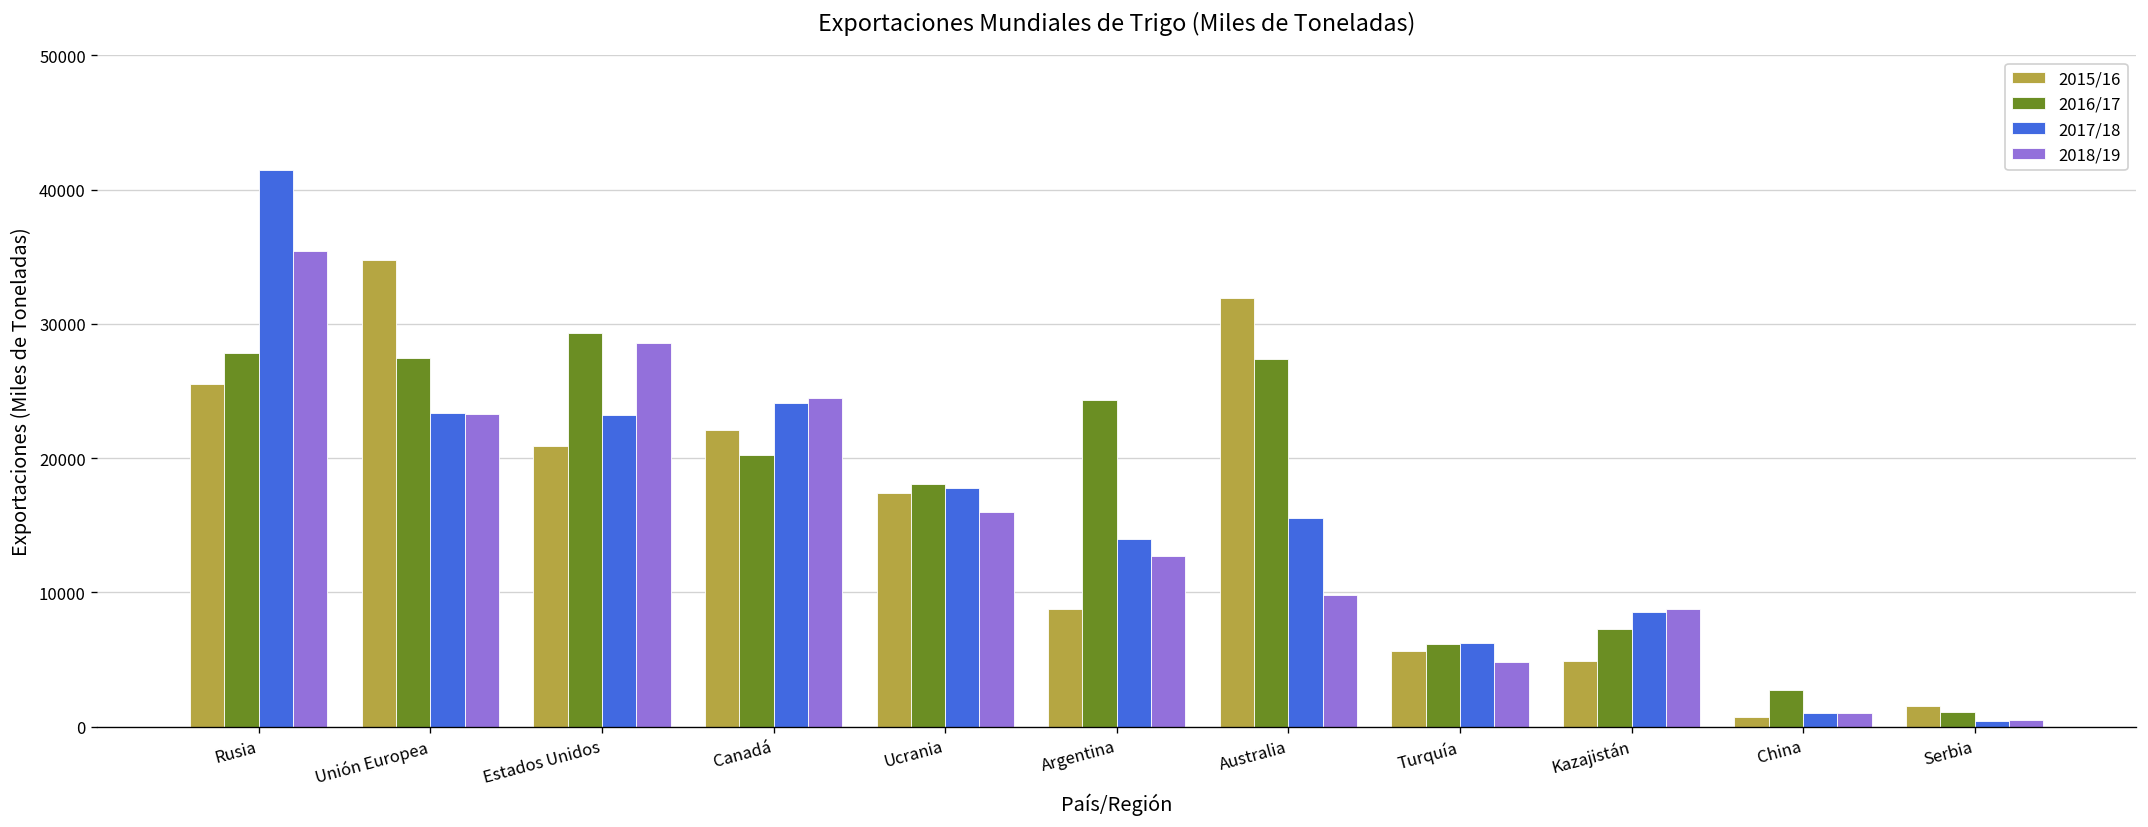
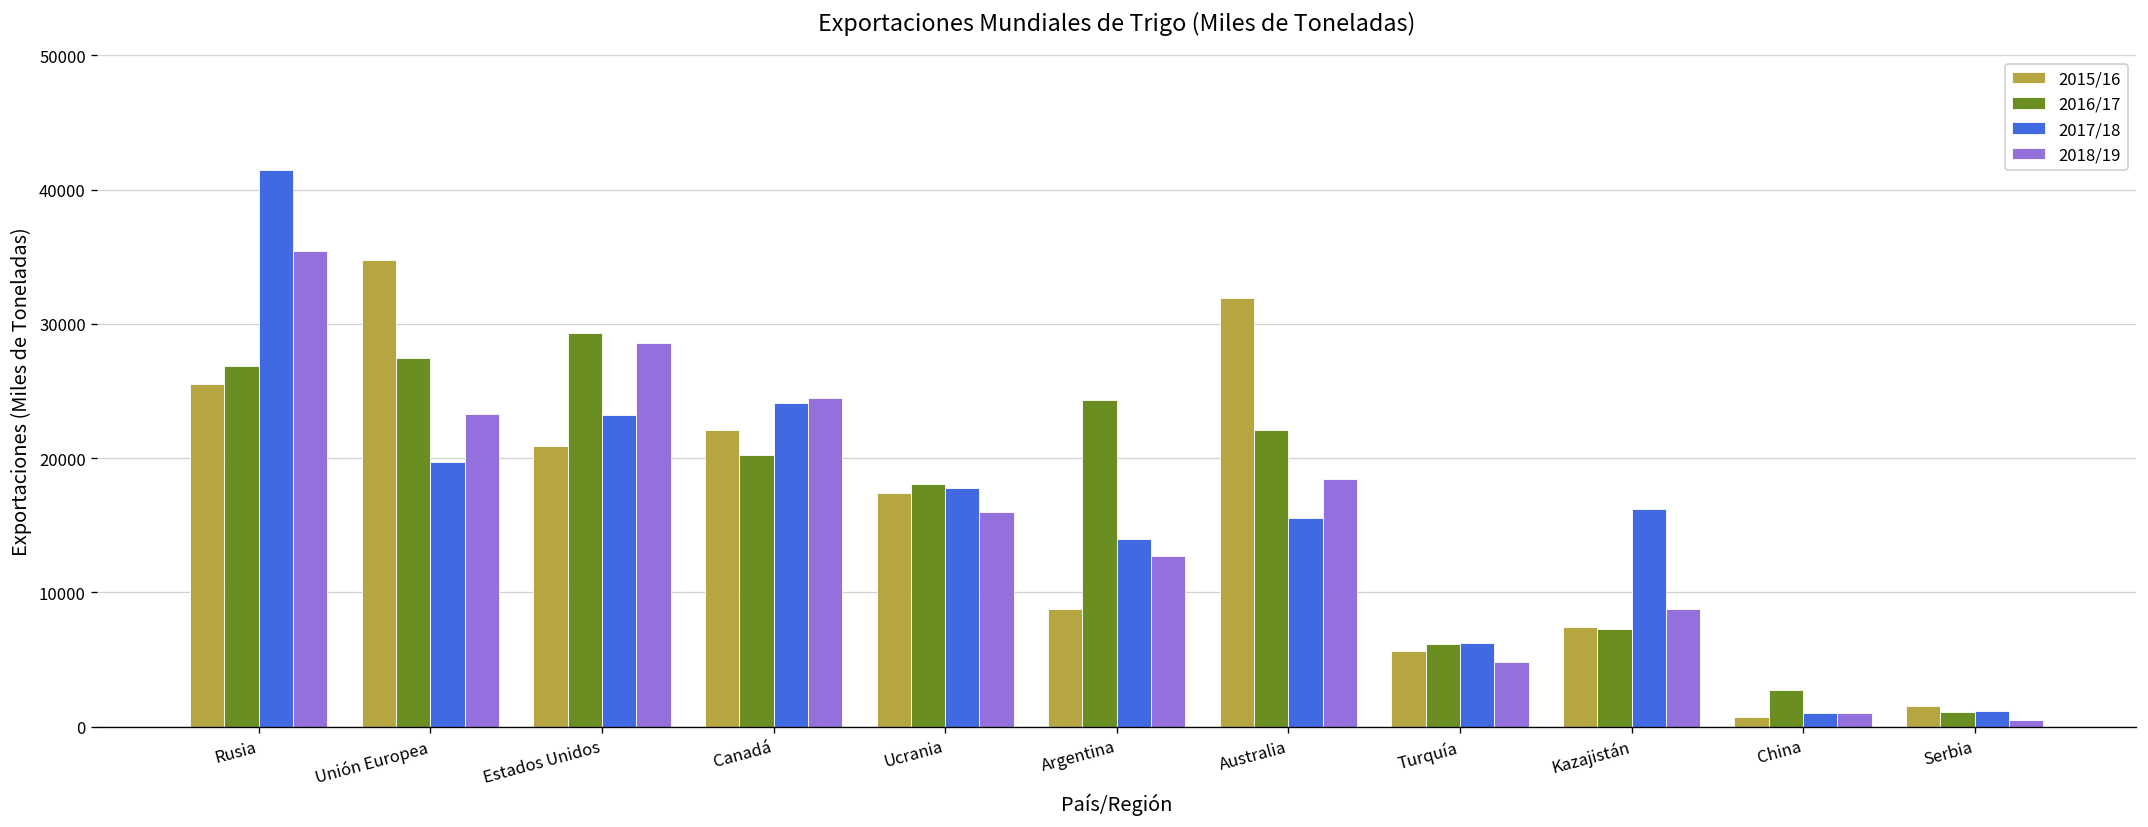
2016/17, Rusia: 27800 -> 26900
2017/18, Unión Europea: 23400 -> 19700
2016/17, Australia: 27400 -> 22100
2018/19, Australia: 9800 -> 18400
2015/16, Kazajistán: 4900 -> 7400
2017/18, Kazajistán: 8500 -> 16200
2017/18, Serbia: 400 -> 1100
